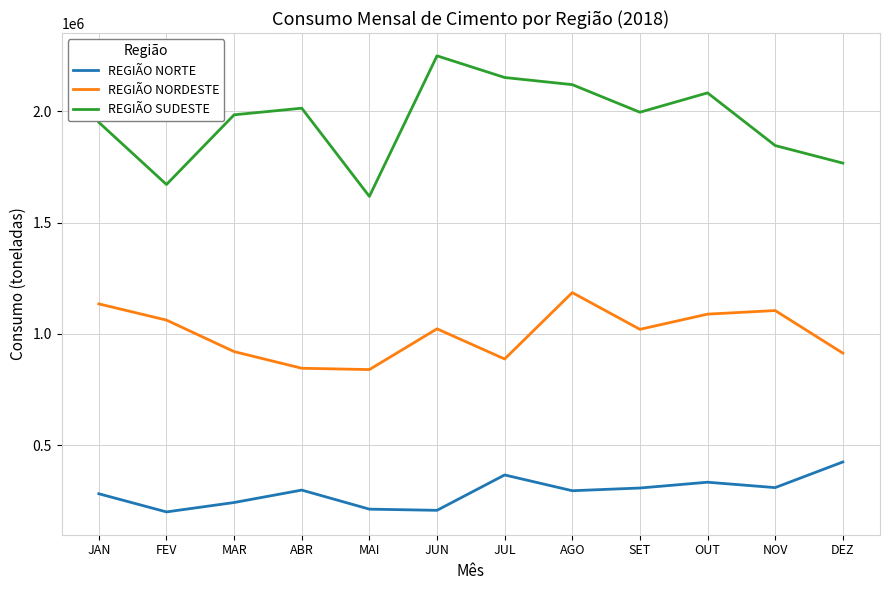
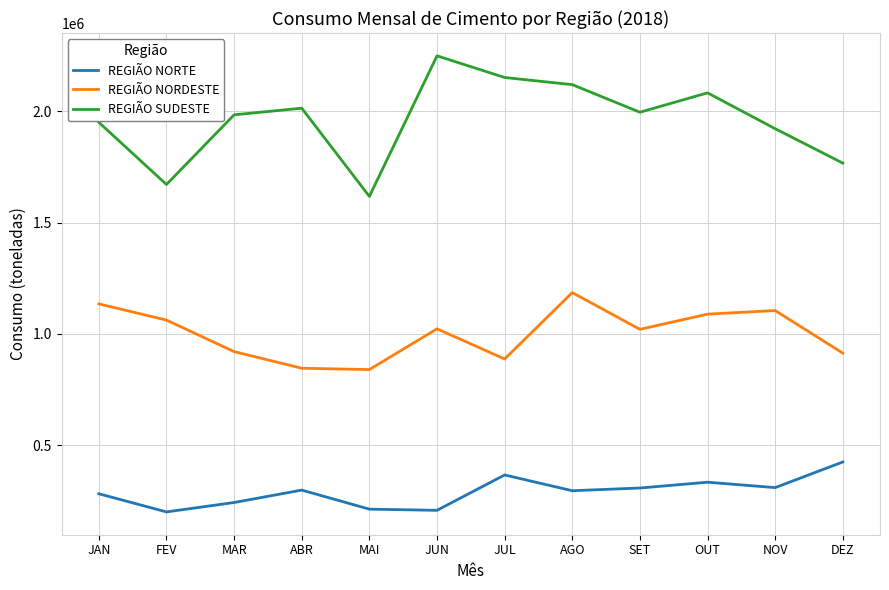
REGIÃO SUDESTE, NOV: 1850000 -> 1920000
